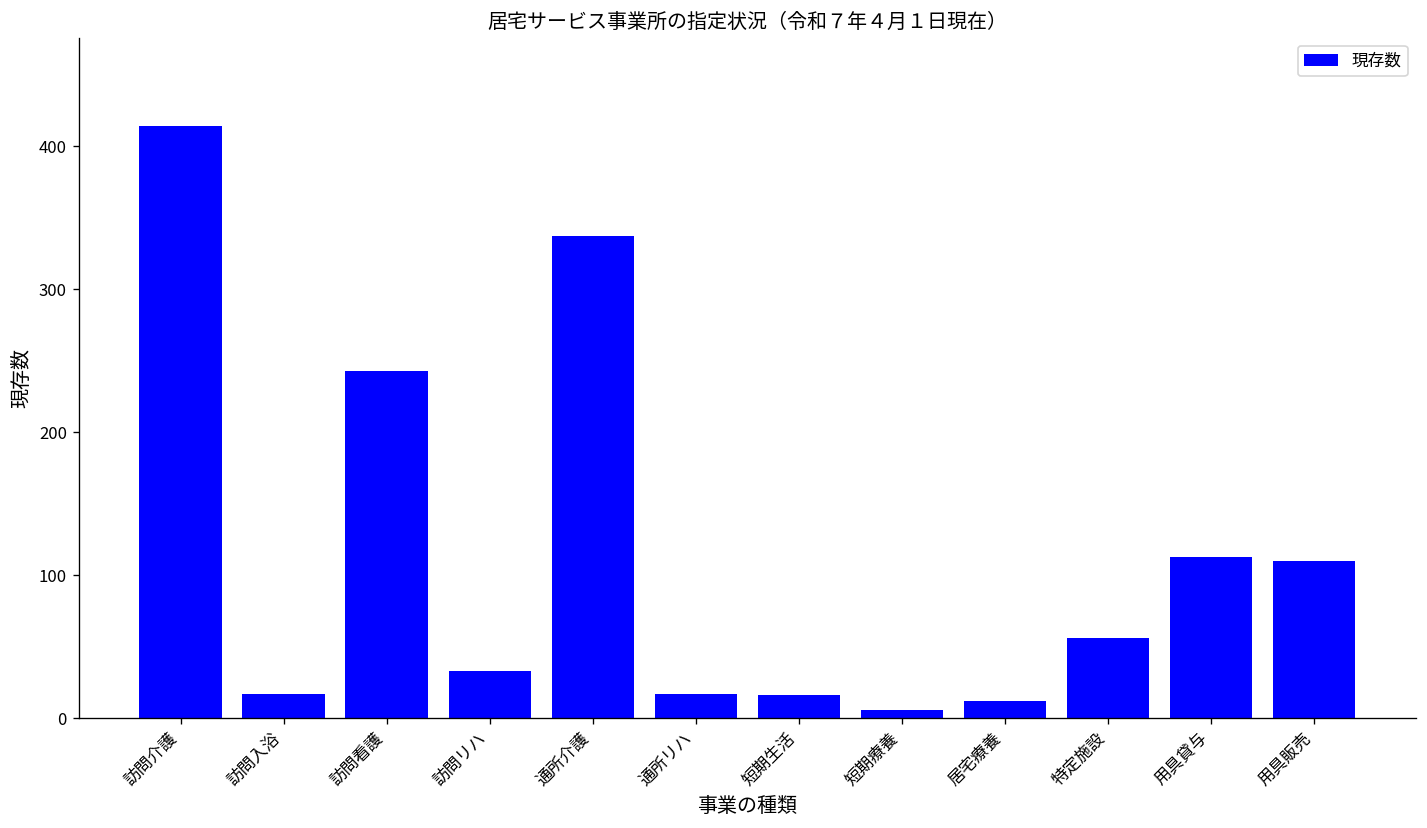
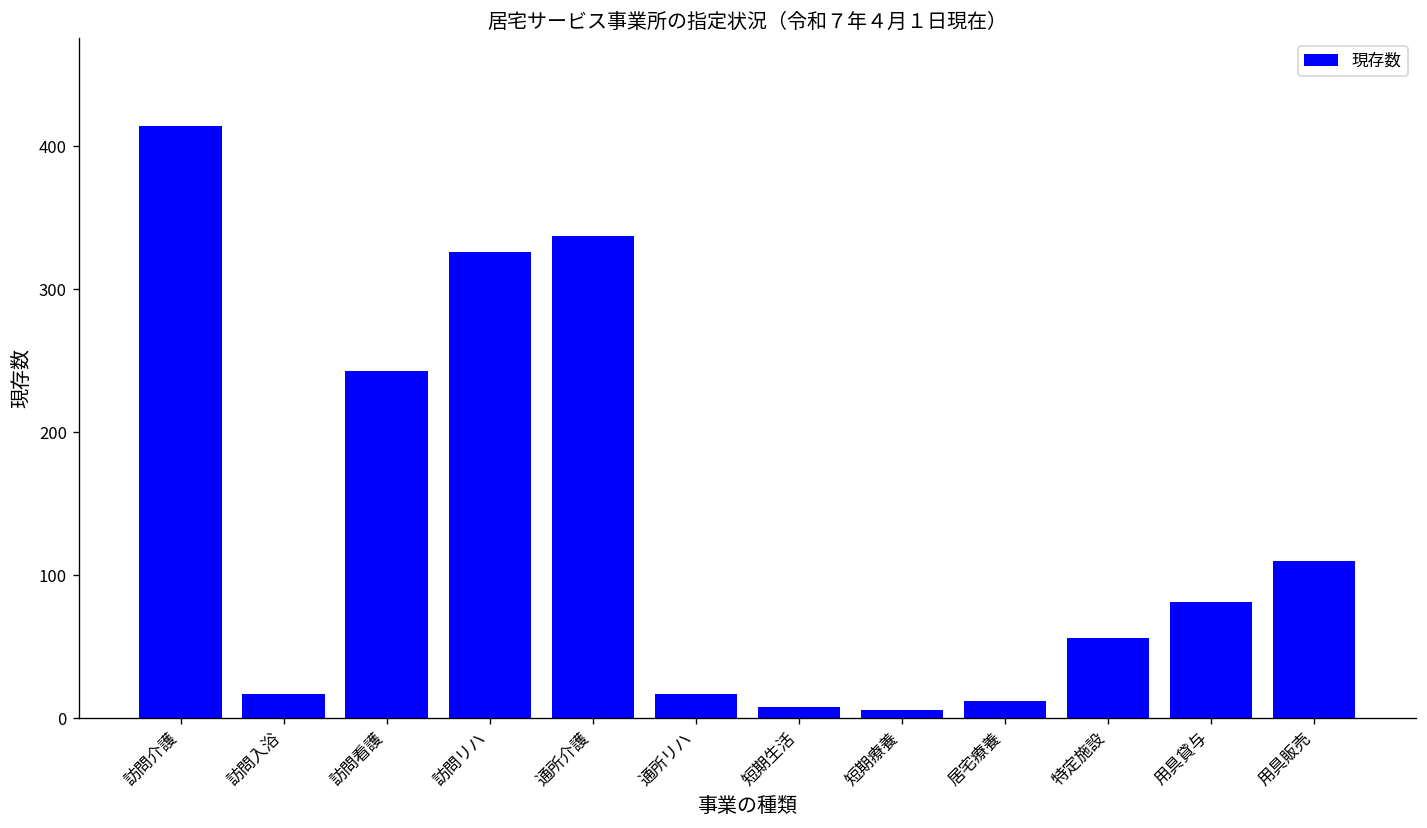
訪問リハ: 33 -> 326
短期生活: 16 -> 8
用具貸与: 113 -> 81
